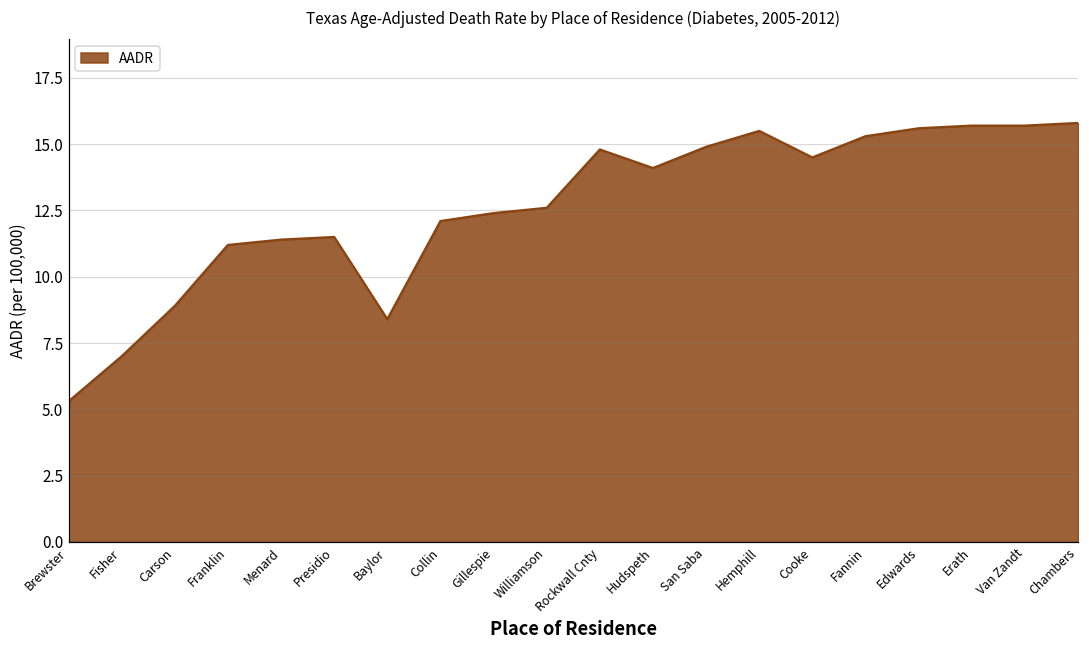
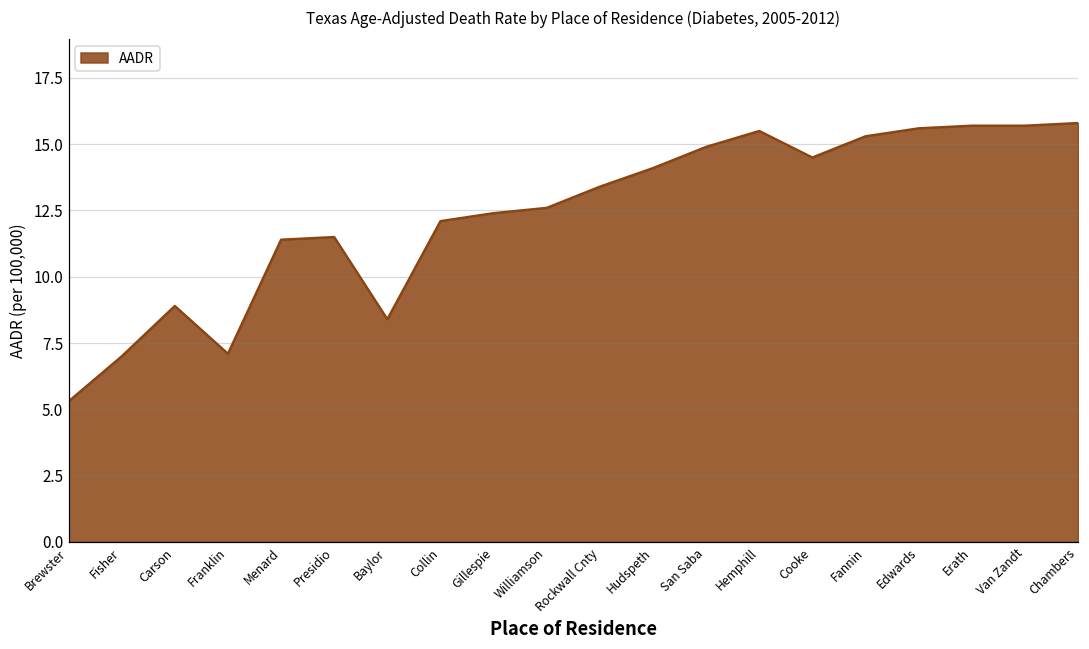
Franklin: 11.2 -> 7.1
Rockwall Cnty: 14.8 -> 13.4
